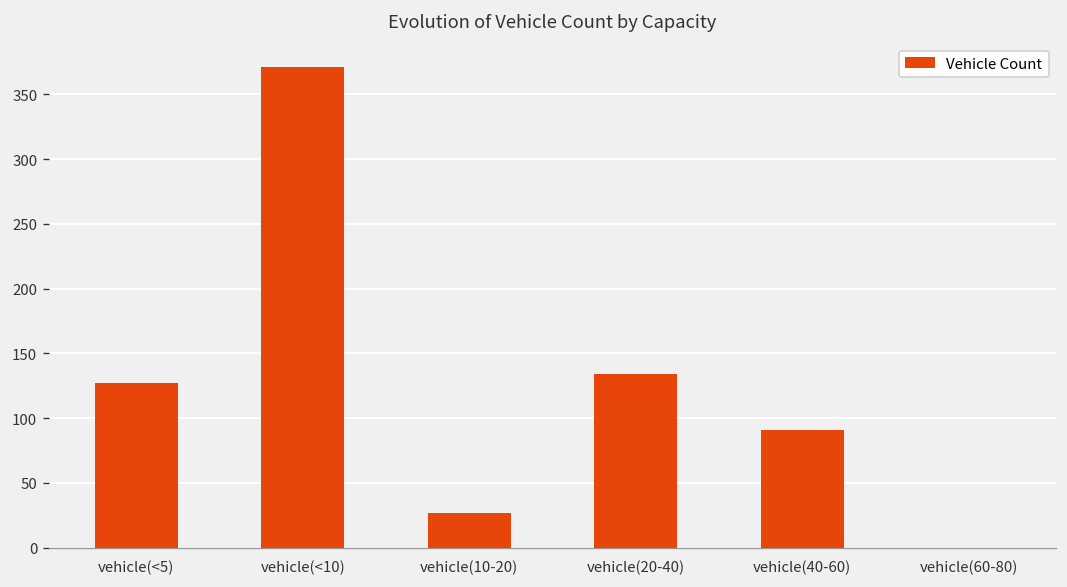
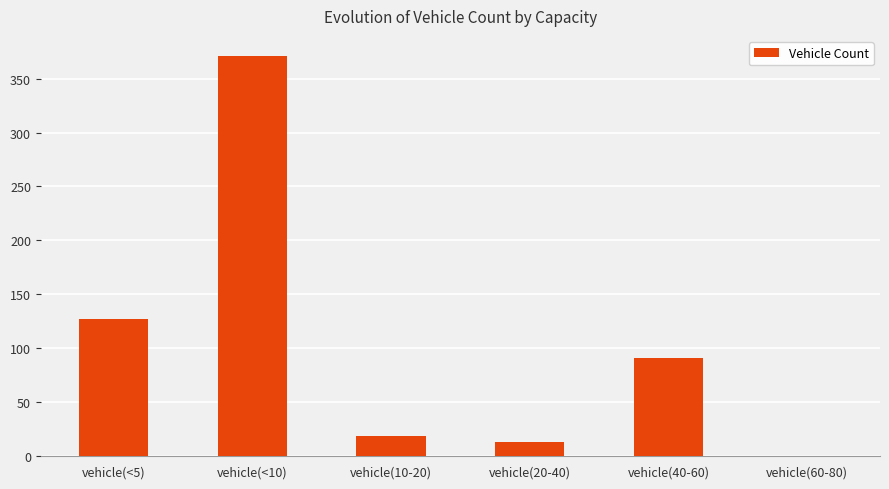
vehicle(10-20): 27 -> 19
vehicle(20-40): 134 -> 13
